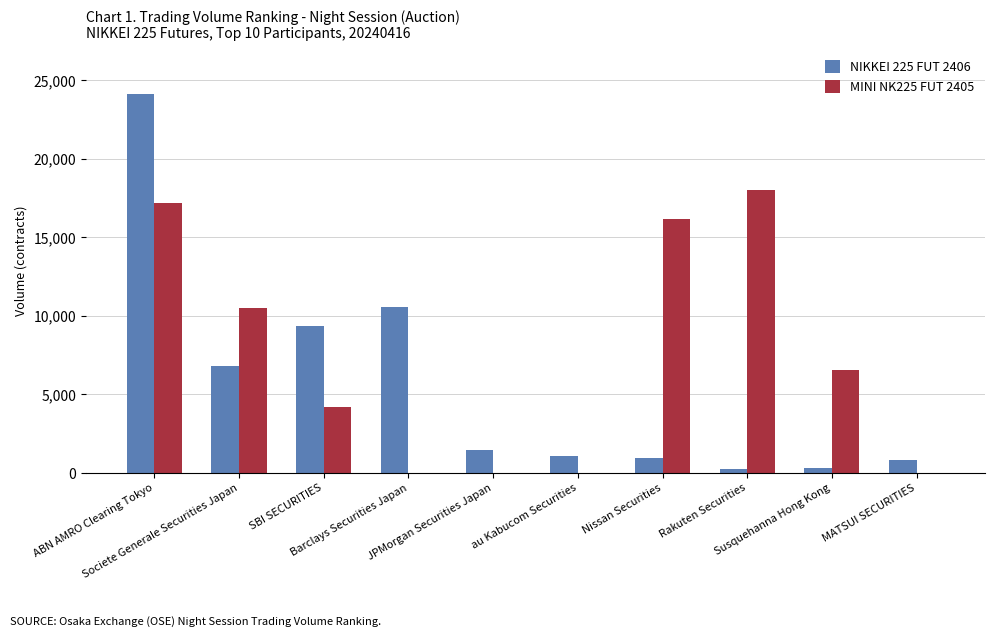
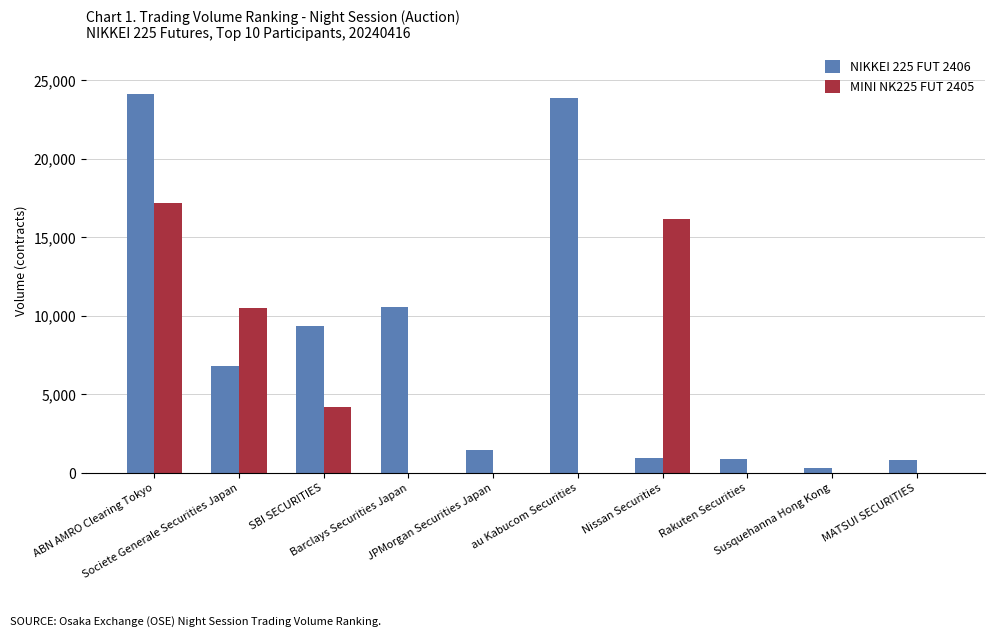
NIKKEI 225 FUT 2406, au Kabucom Securities: 1,100 -> 23,900
NIKKEI 225 FUT 2406, Rakuten Securities: 300 -> 900
MINI NK225 FUT 2405, Rakuten Securities: 18,000 -> 0
MINI NK225 FUT 2405, Susquehanna Hong Kong: 6,500 -> 0
